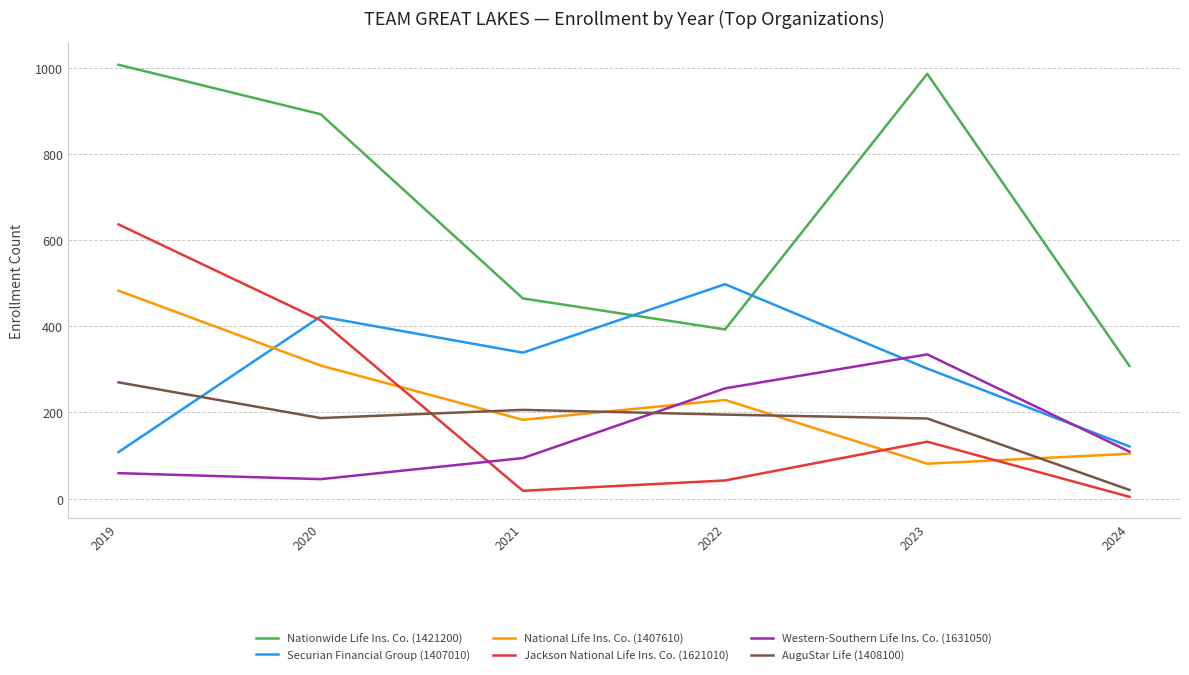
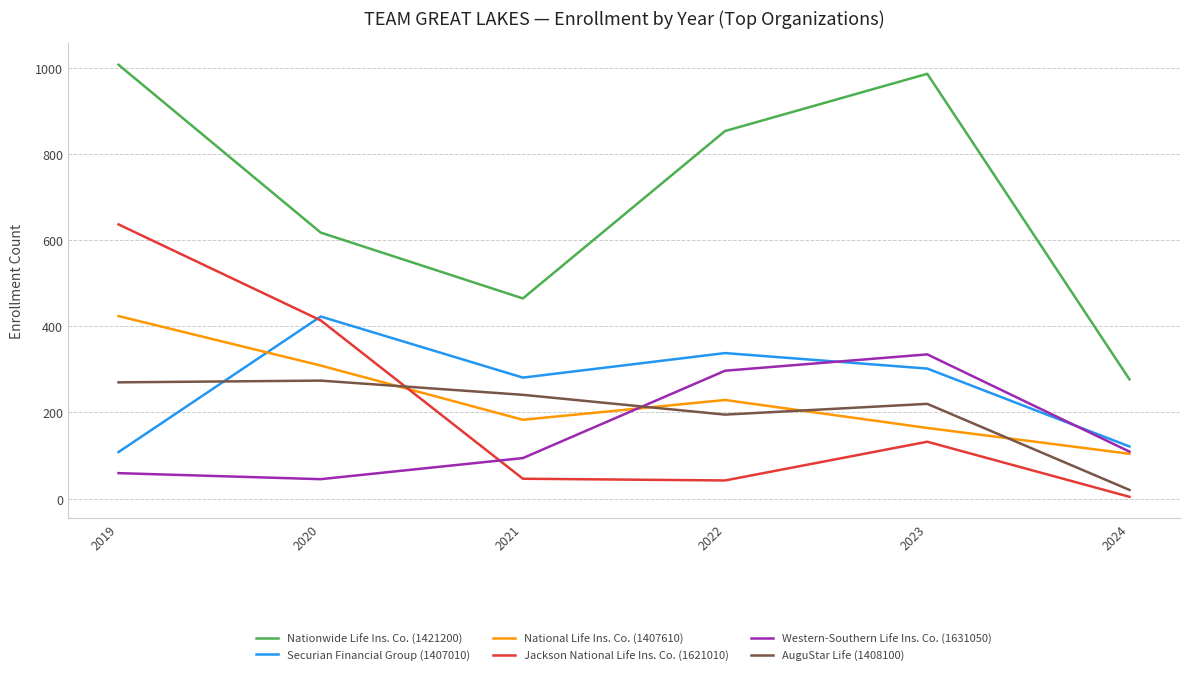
National Life Ins. Co. (1407610), 2019: 480 -> 420
Nationwide Life Ins. Co. (1421200), 2020: 890 -> 620
AuguStar Life (1408100), 2020: 190 -> 270
Securian Financial Group (1407010), 2021: 340 -> 280
Jackson National Life Ins. Co. (1621010), 2021: 20 -> 50
AuguStar Life (1408100), 2021: 210 -> 240
Nationwide Life Ins. Co. (1421200), 2022: 390 -> 850
Securian Financial Group (1407010), 2022: 500 -> 340
Western-Southern Life Ins. Co. (1631050), 2022: 260 -> 300
National Life Ins. Co. (1407610), 2023: 80 -> 160
AuguStar Life (1408100), 2023: 190 -> 220
Nationwide Life Ins. Co. (1421200), 2024: 310 -> 280
